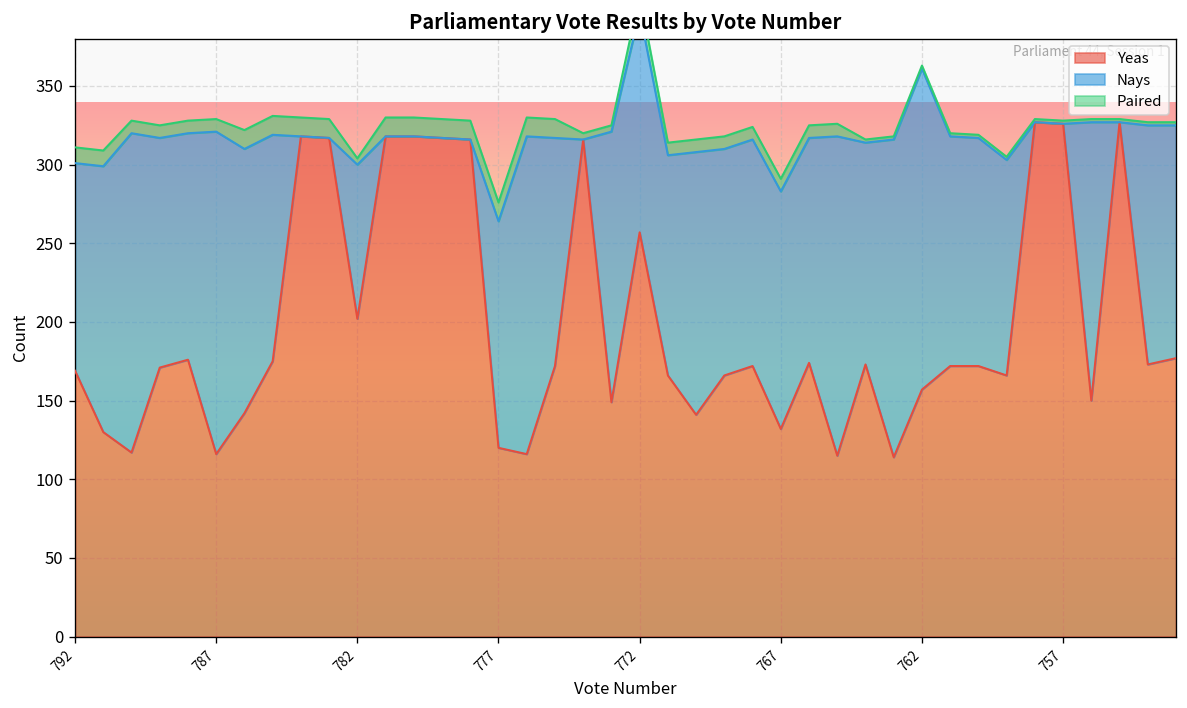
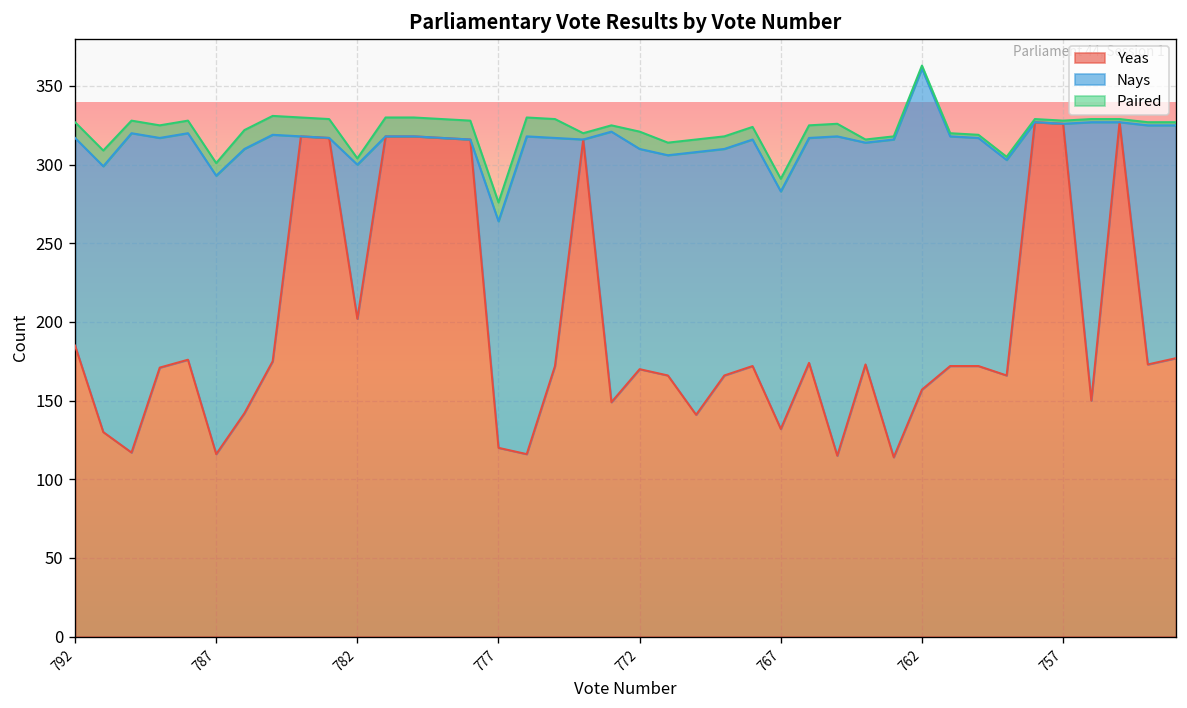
Yeas, 792: 169 -> 185
Nays, 787: 205 -> 177
Yeas, 772: 257 -> 170
